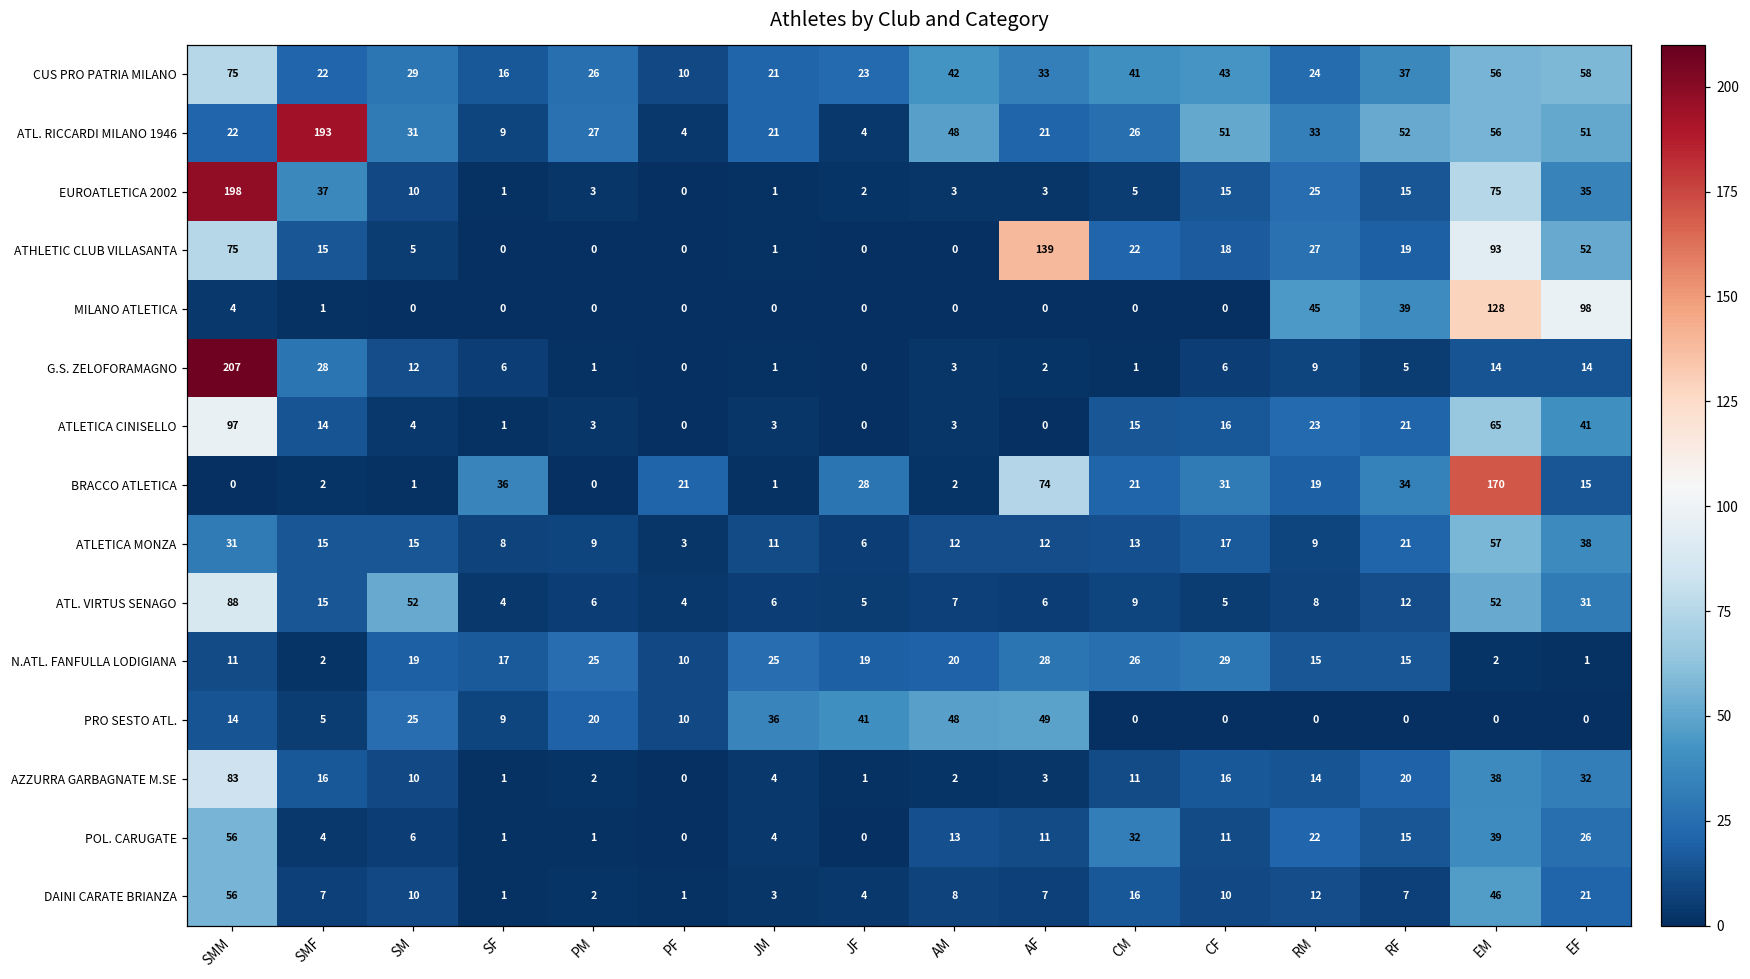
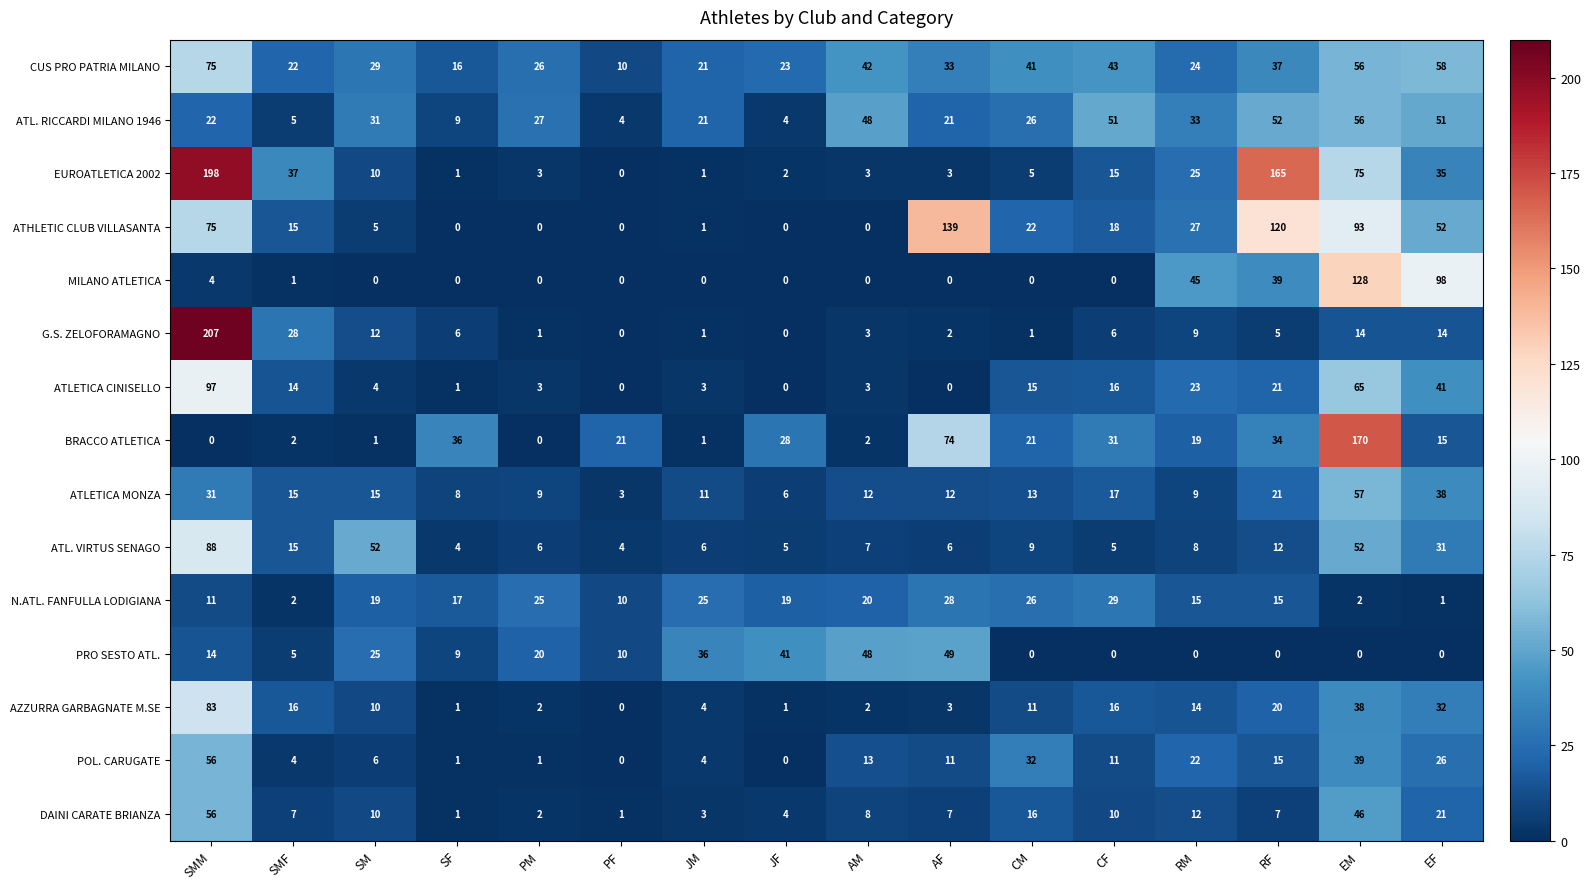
ATL. RICCARDI MILANO 1946, SMF: 193 -> 5
EUROATLETICA 2002, RF: 15 -> 165
ATHLETIC CLUB VILLASANTA, RF: 19 -> 120
